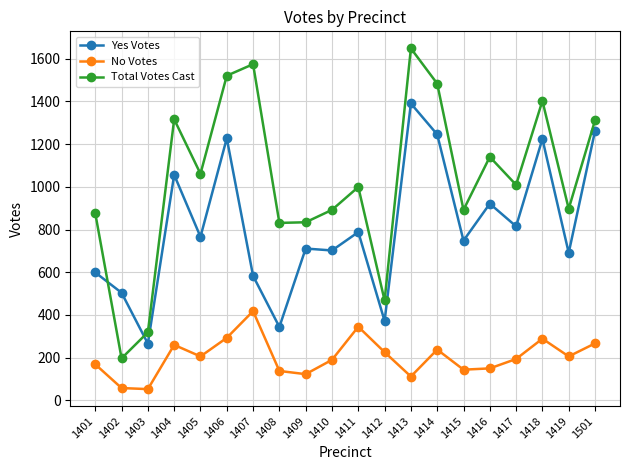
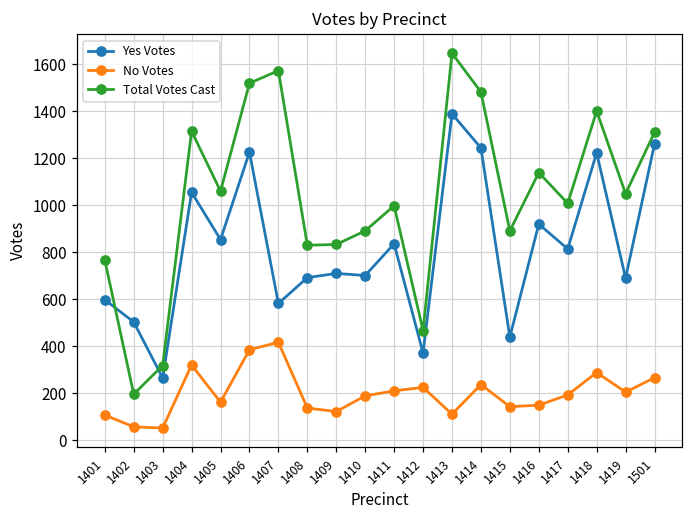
No Votes, 1401: 170 -> 110
Total Votes Cast, 1401: 880 -> 770
No Votes, 1404: 260 -> 320
Yes Votes, 1405: 770 -> 860
No Votes, 1405: 210 -> 160
No Votes, 1406: 290 -> 390
Yes Votes, 1408: 340 -> 690
Yes Votes, 1411: 790 -> 840
No Votes, 1411: 350 -> 210
Yes Votes, 1415: 750 -> 440
Total Votes Cast, 1419: 900 -> 1050
